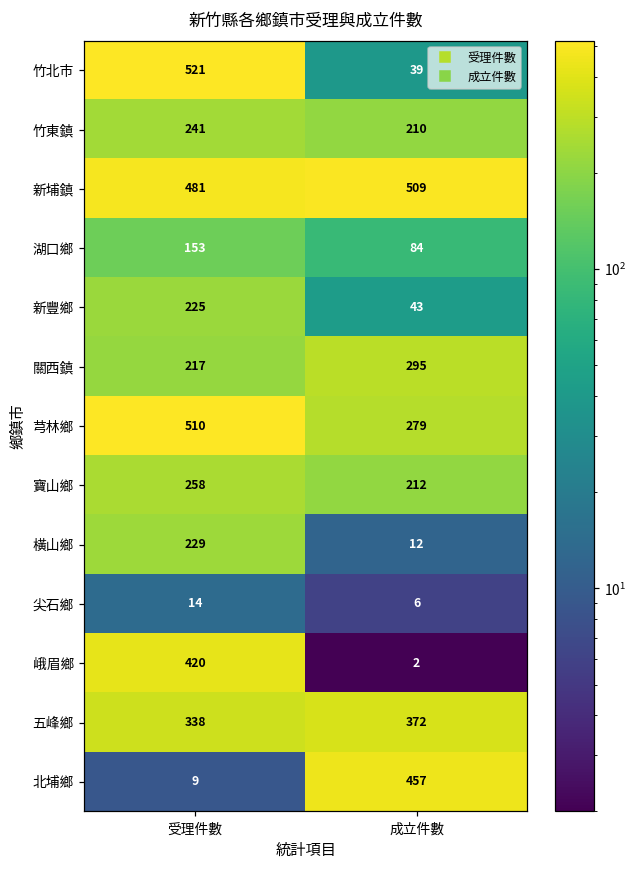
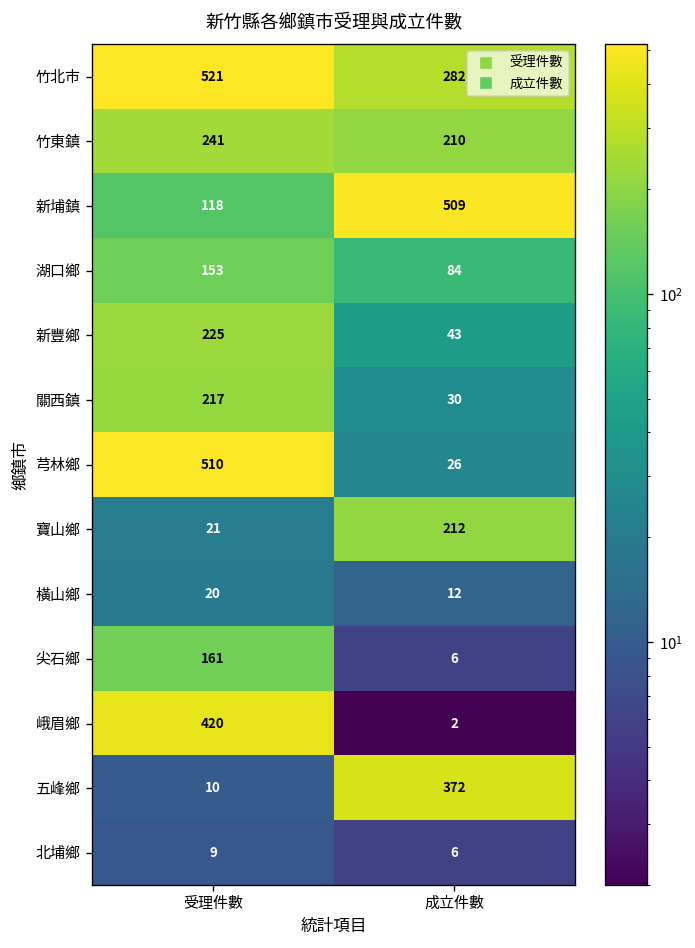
竹北市, 成立件數: 39 -> 282
新埔鎮, 受理件數: 481 -> 118
關西鎮, 成立件數: 295 -> 30
芎林鄉, 成立件數: 279 -> 26
寶山鄉, 受理件數: 258 -> 21
橫山鄉, 受理件數: 229 -> 20
尖石鄉, 受理件數: 14 -> 161
五峰鄉, 受理件數: 338 -> 10
北埔鄉, 成立件數: 457 -> 6
